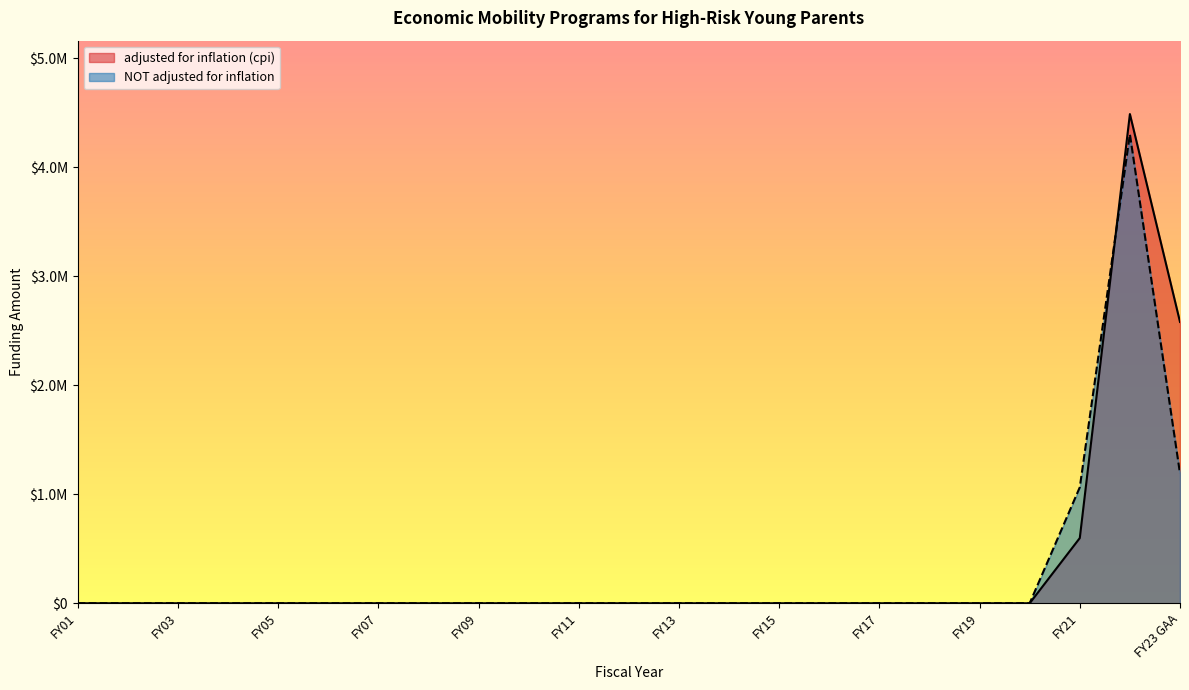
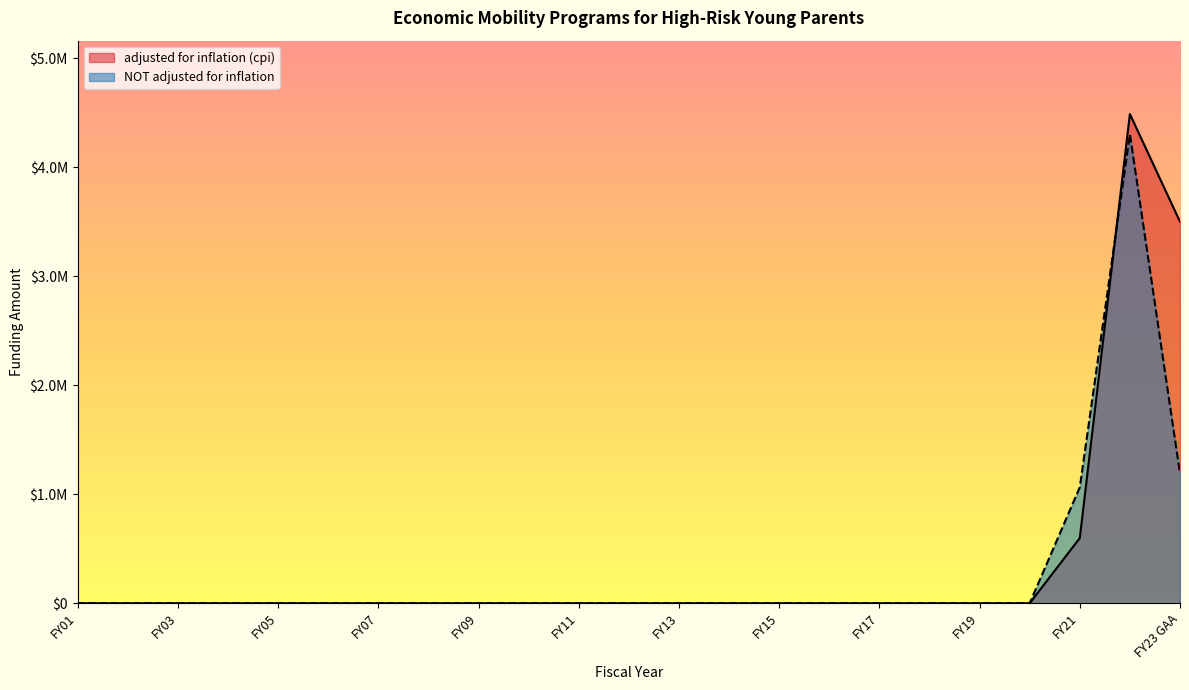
adjusted for inflation (cpi), FY23 GAA: $2580000 -> $3500000
